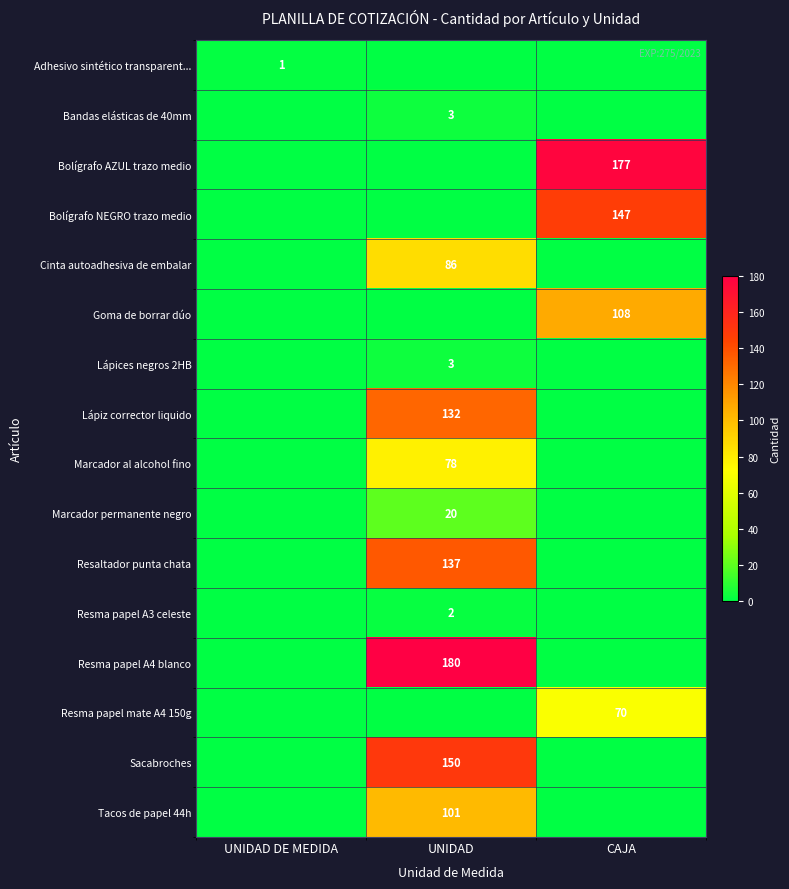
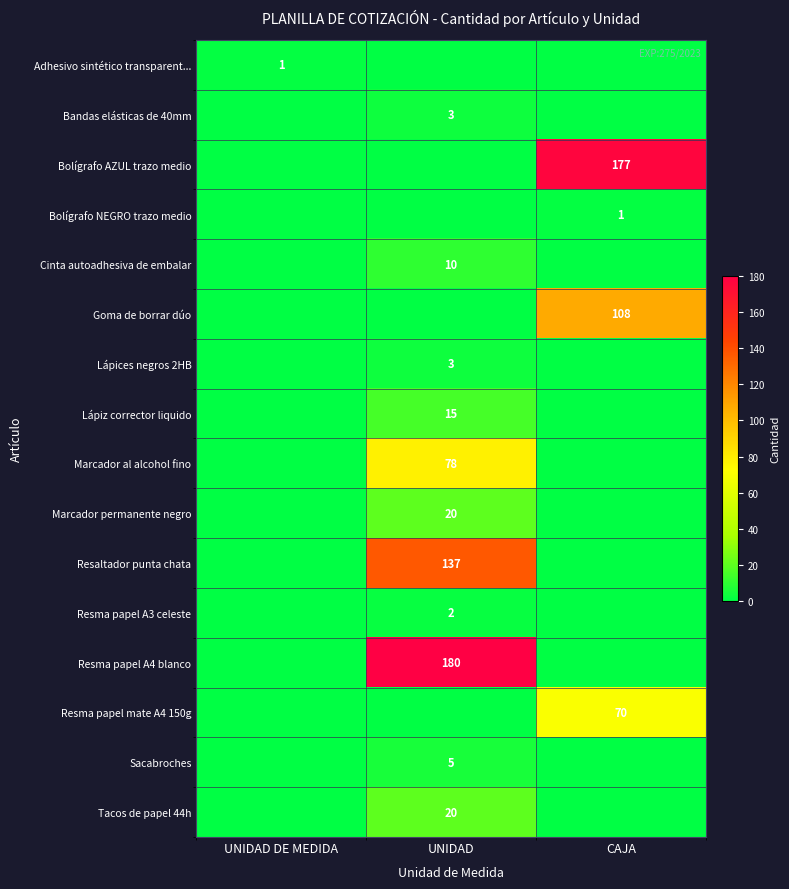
Bolígrafo NEGRO trazo medio, CAJA: 147 -> 1
Cinta autoadhesiva de embalar, UNIDAD: 86 -> 10
Lápiz corrector liquido, UNIDAD: 132 -> 15
Sacabroches, UNIDAD: 150 -> 5
Tacos de papel 44h, UNIDAD: 101 -> 20
